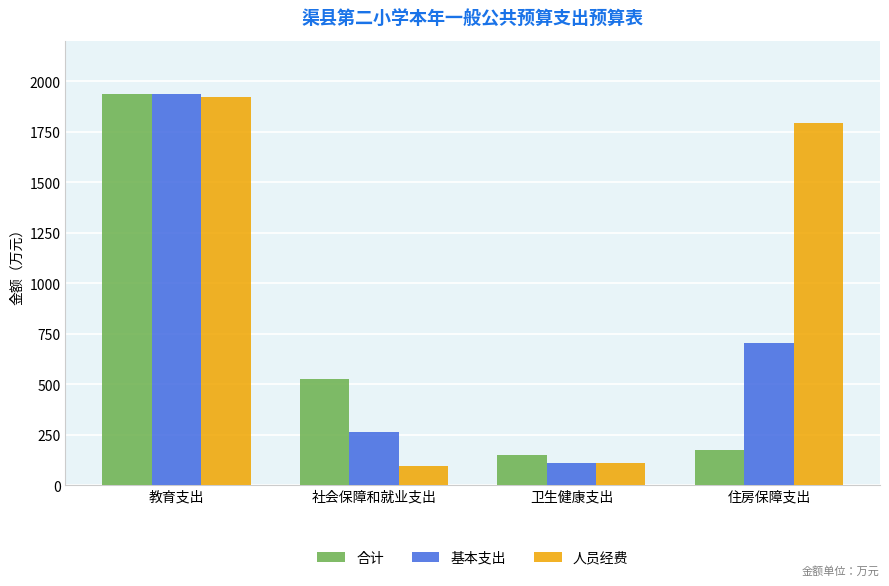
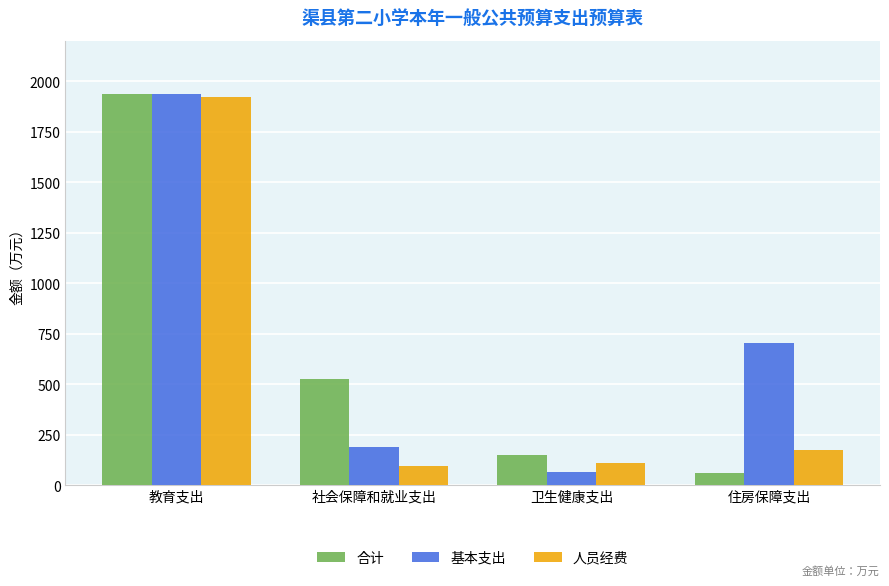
基本支出, 社会保障和就业支出: 260 -> 190
基本支出, 卫生健康支出: 110 -> 60
合计, 住房保障支出: 170 -> 60
人员经费, 住房保障支出: 1800 -> 170
